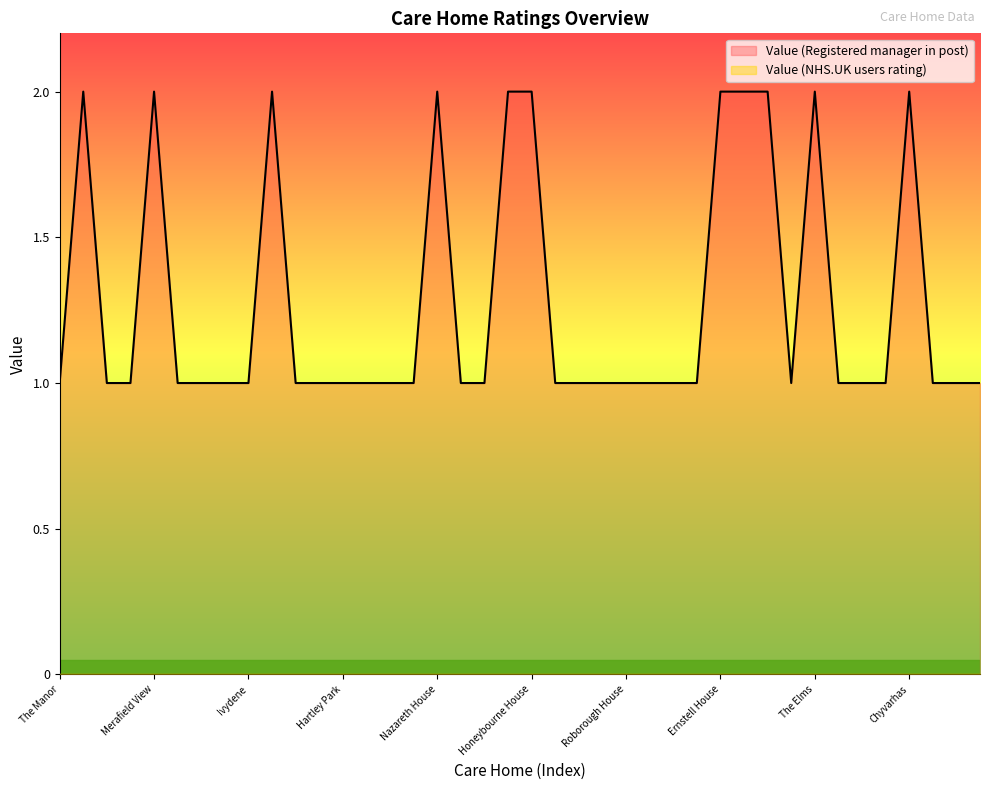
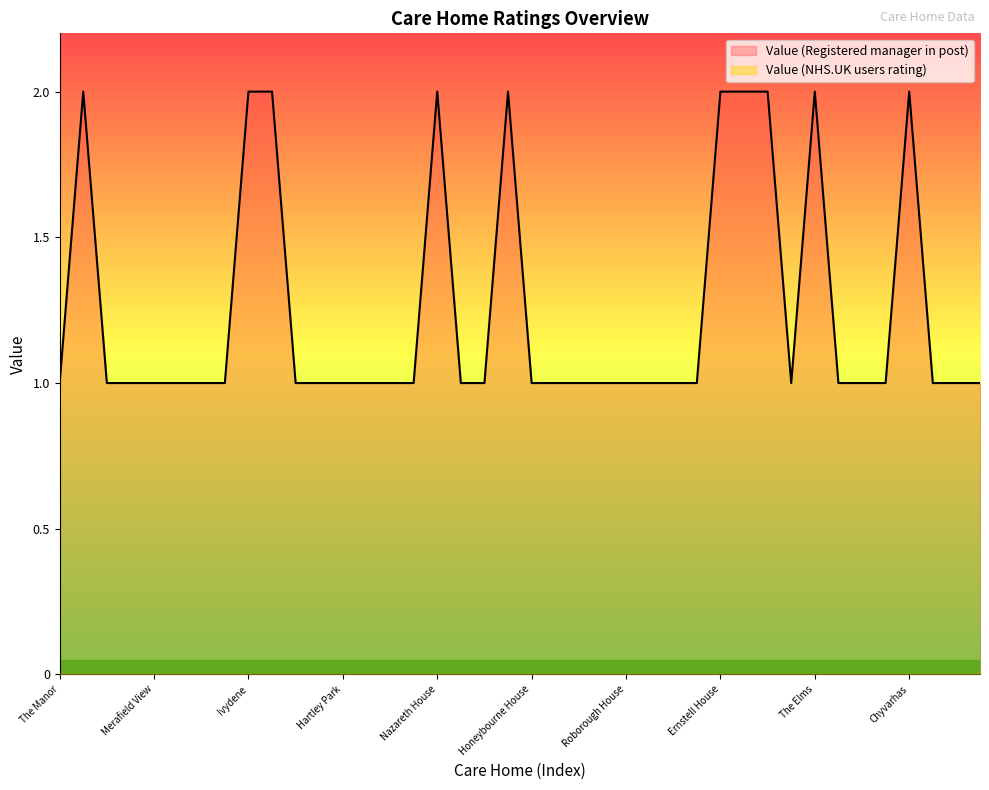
Value (Registered manager in post), Merafield View: 2 -> 1
Value (Registered manager in post), Ivydene: 1 -> 2
Value (Registered manager in post), Honeybourne House: 2 -> 1
